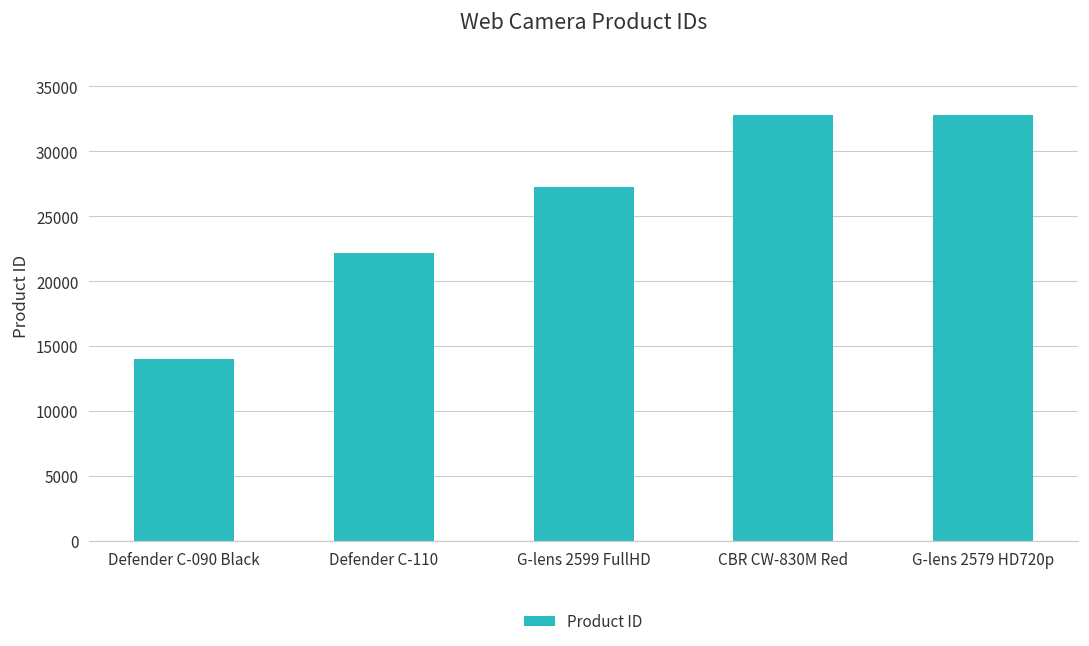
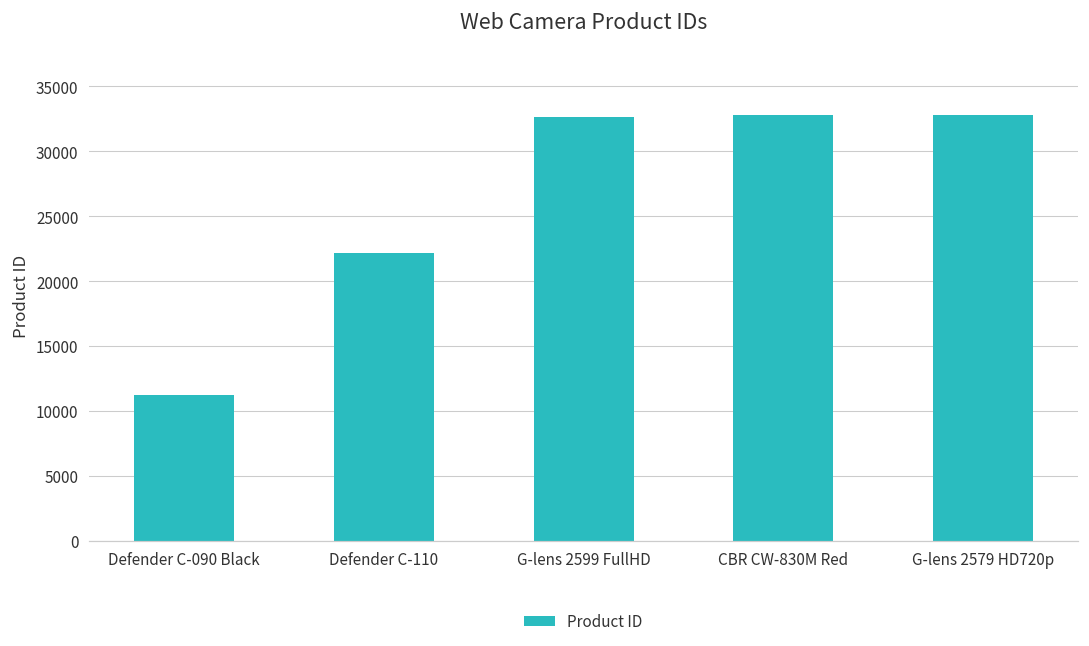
Defender C-090 Black: 14000 -> 11200
G-lens 2599 FullHD: 27300 -> 32700
